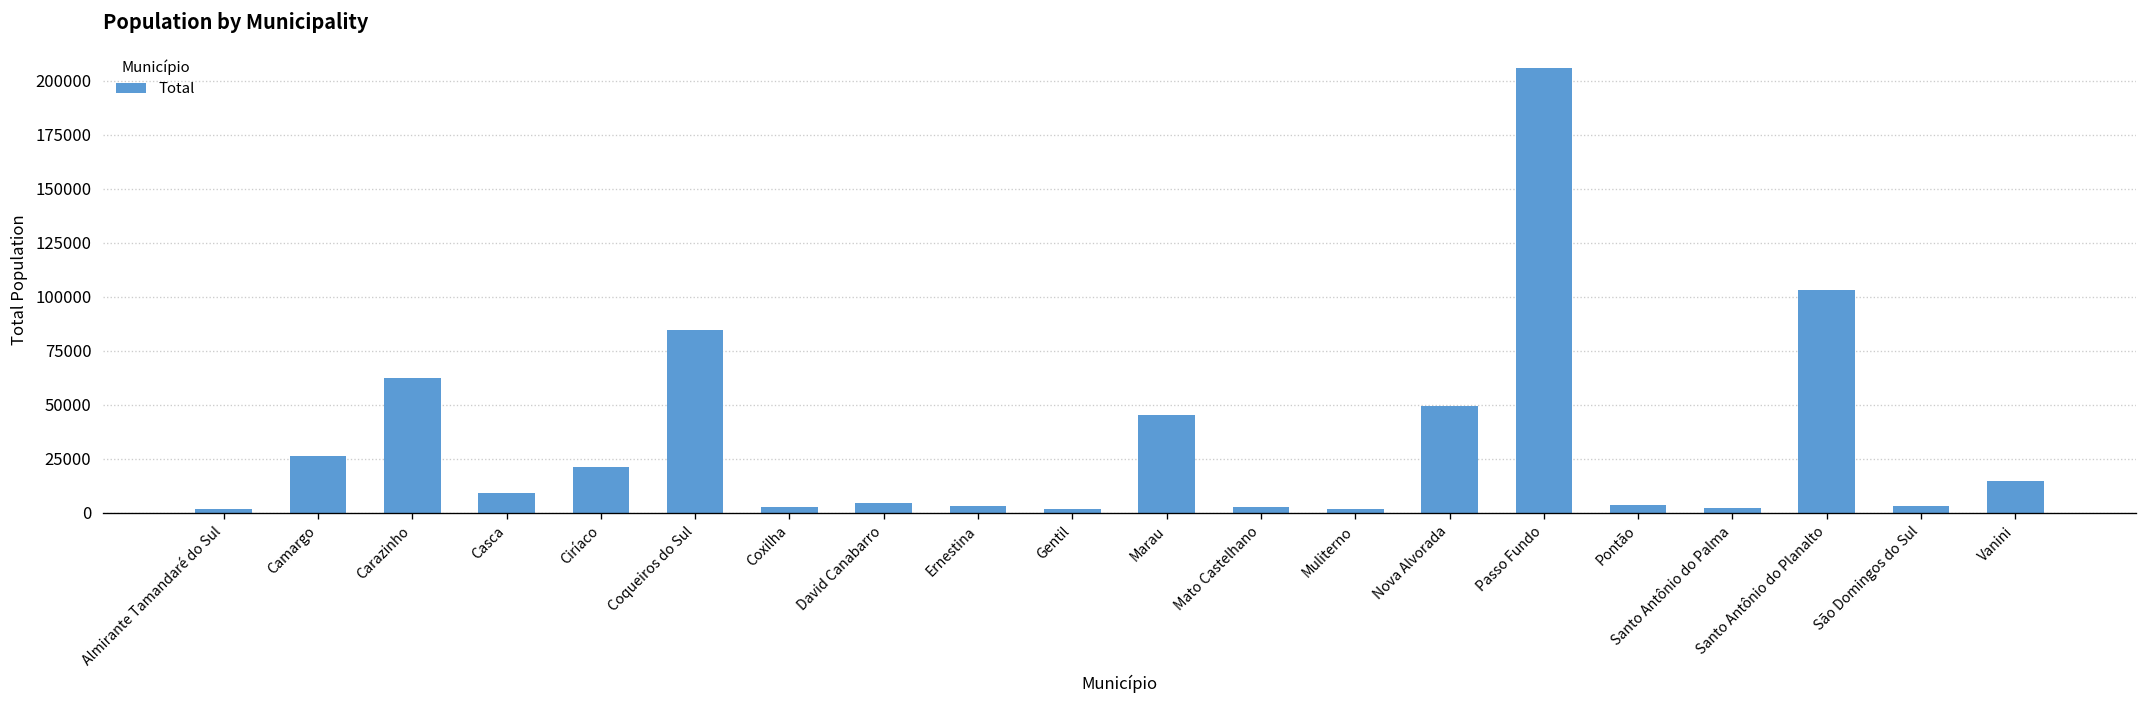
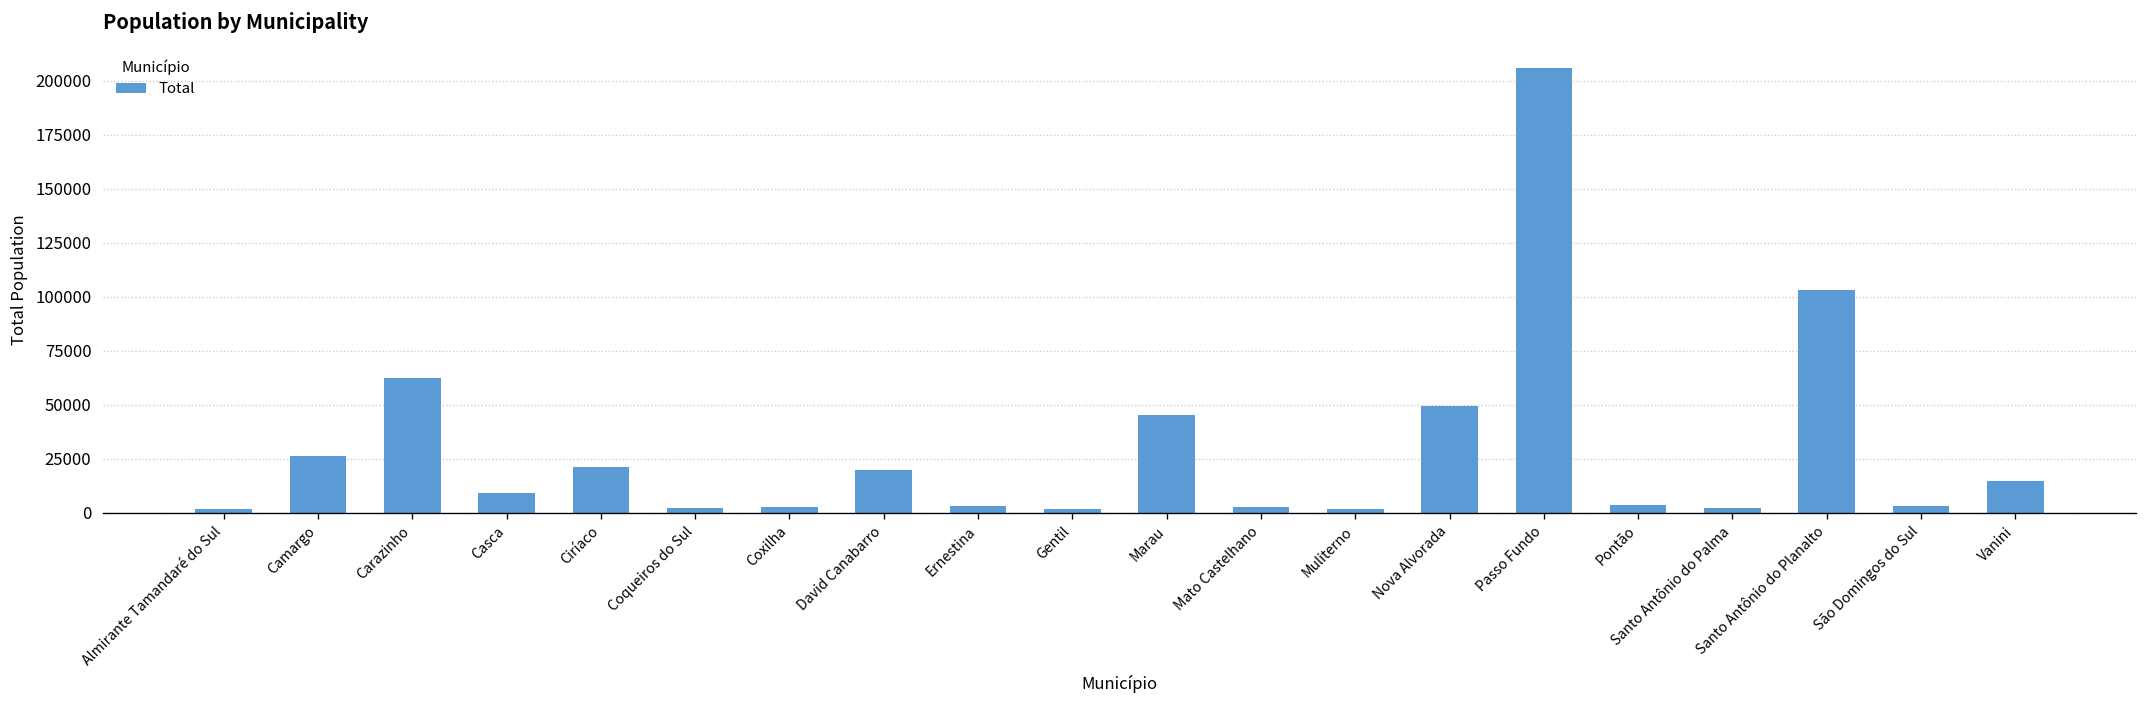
Coqueiros do Sul: 85000 -> 2000
David Canabarro: 5000 -> 20000
